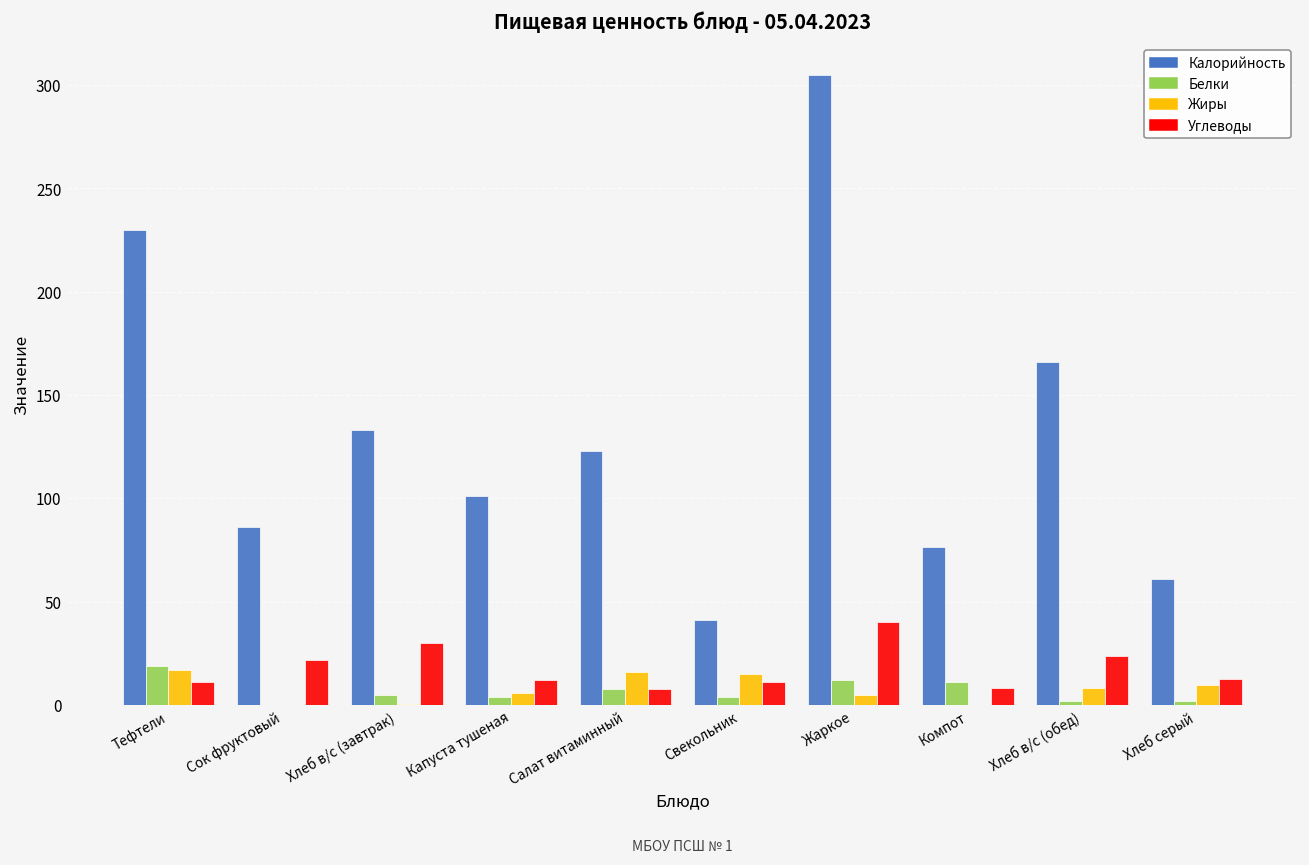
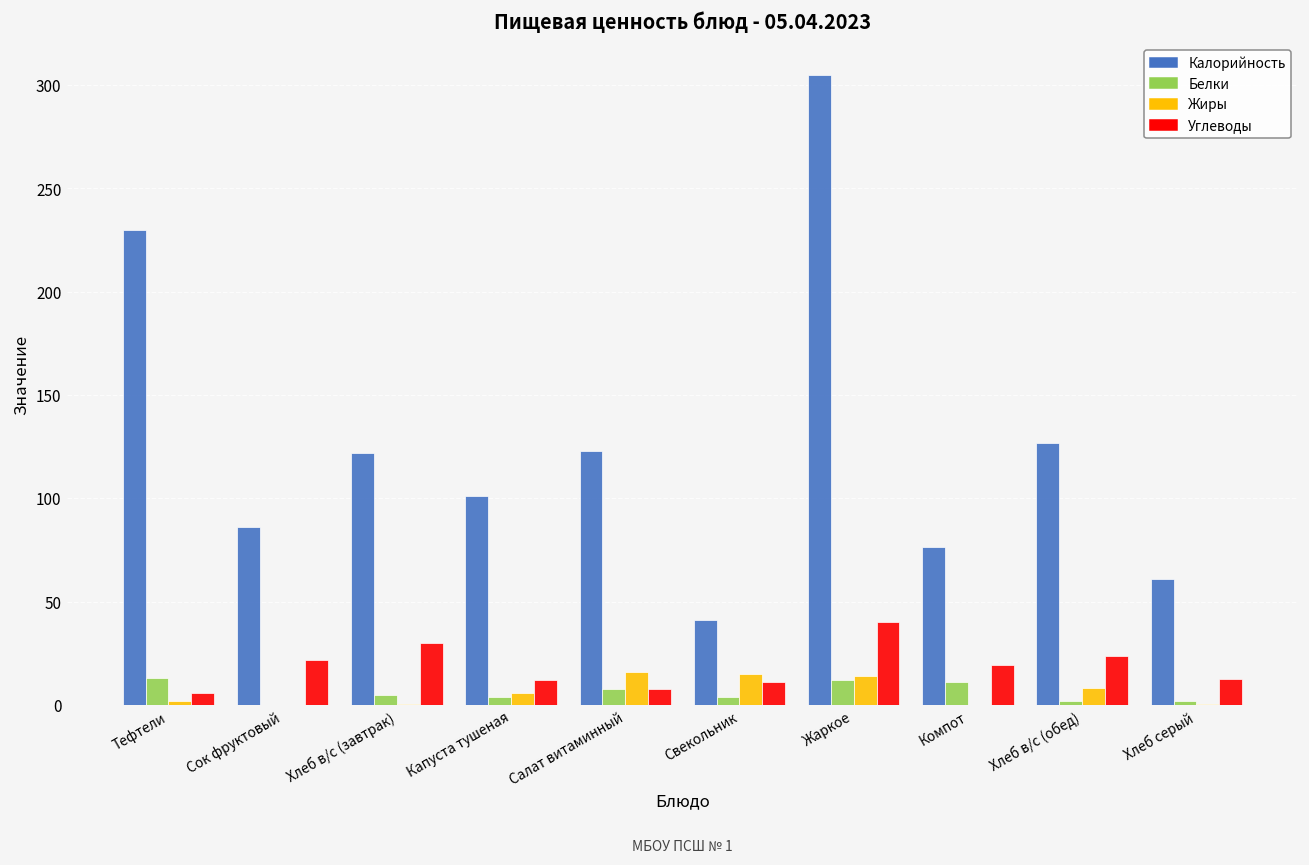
Белки, Тефтели: 19 -> 13
Жиры, Тефтели: 17 -> 2
Углеводы, Тефтели: 11 -> 6
Калорийность, Хлеб в/с (завтрак): 133 -> 122
Жиры, Жаркое: 5 -> 14
Углеводы, Компот: 8 -> 19
Калорийность, Хлеб в/с (обед): 166 -> 127
Жиры, Хлеб серый: 10 -> 0
